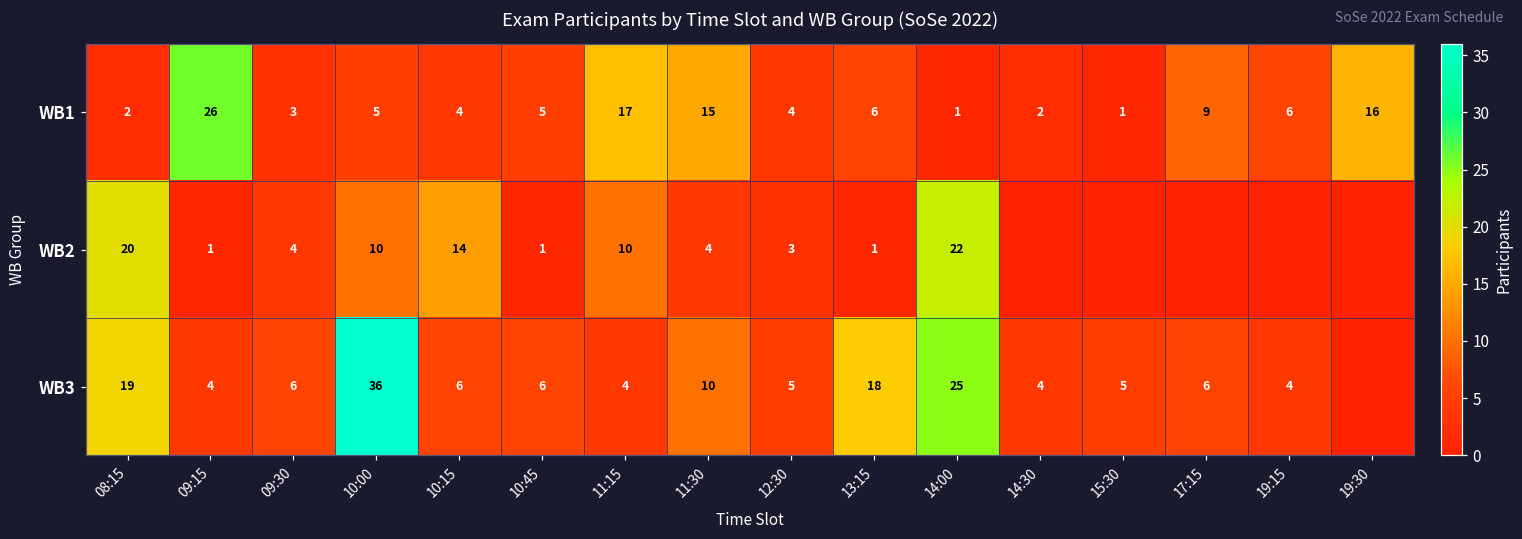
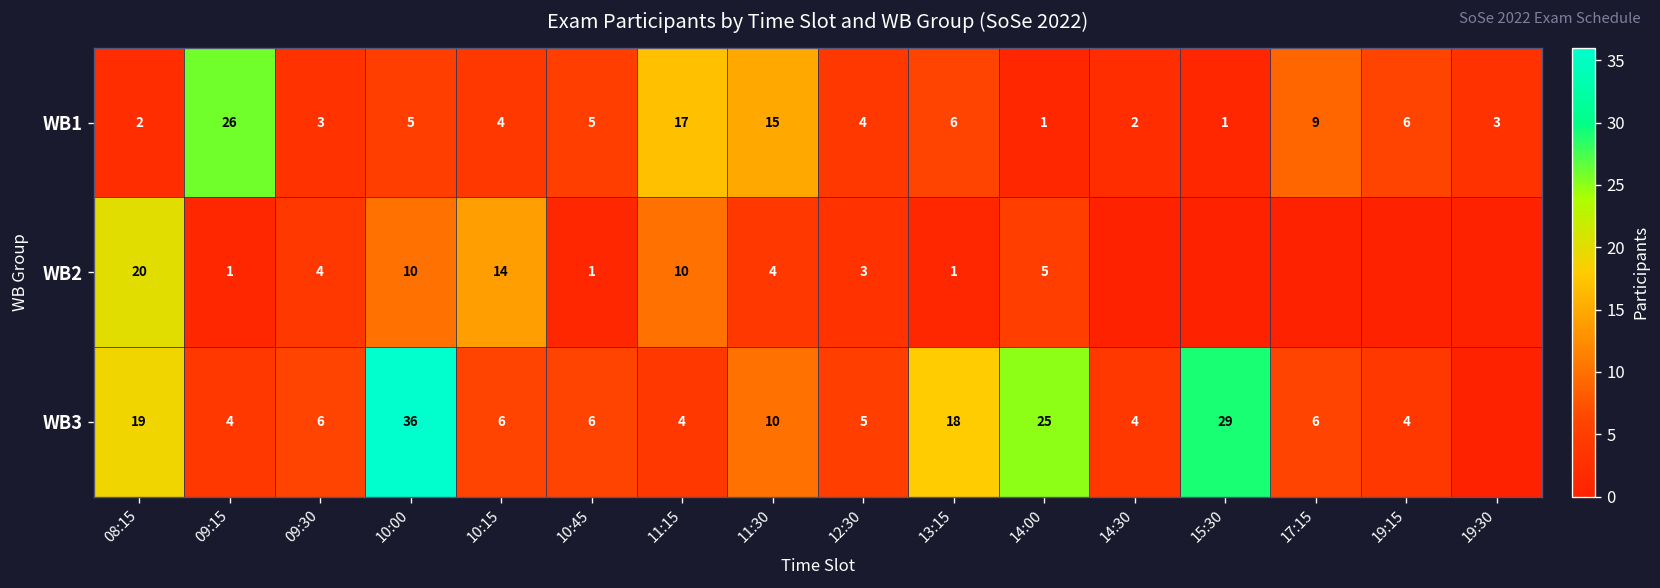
WB1, 19:30: 16 -> 3
WB2, 14:00: 22 -> 5
WB3, 15:30: 5 -> 29
